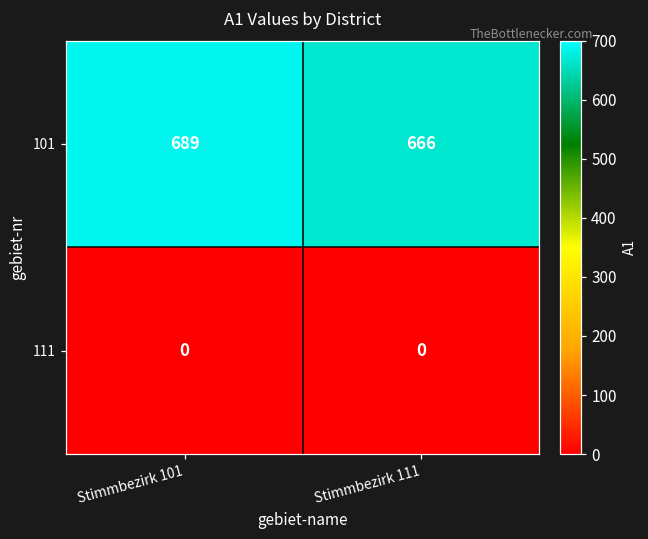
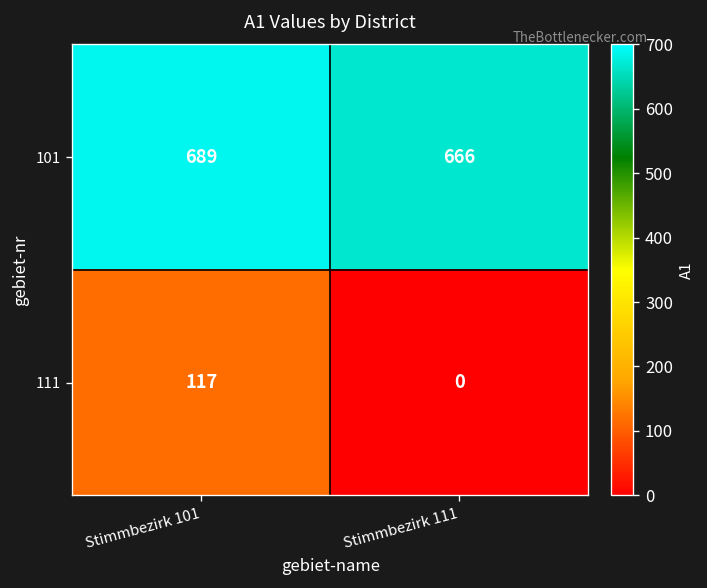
111, Stimmbezirk 101: 0 -> 117
